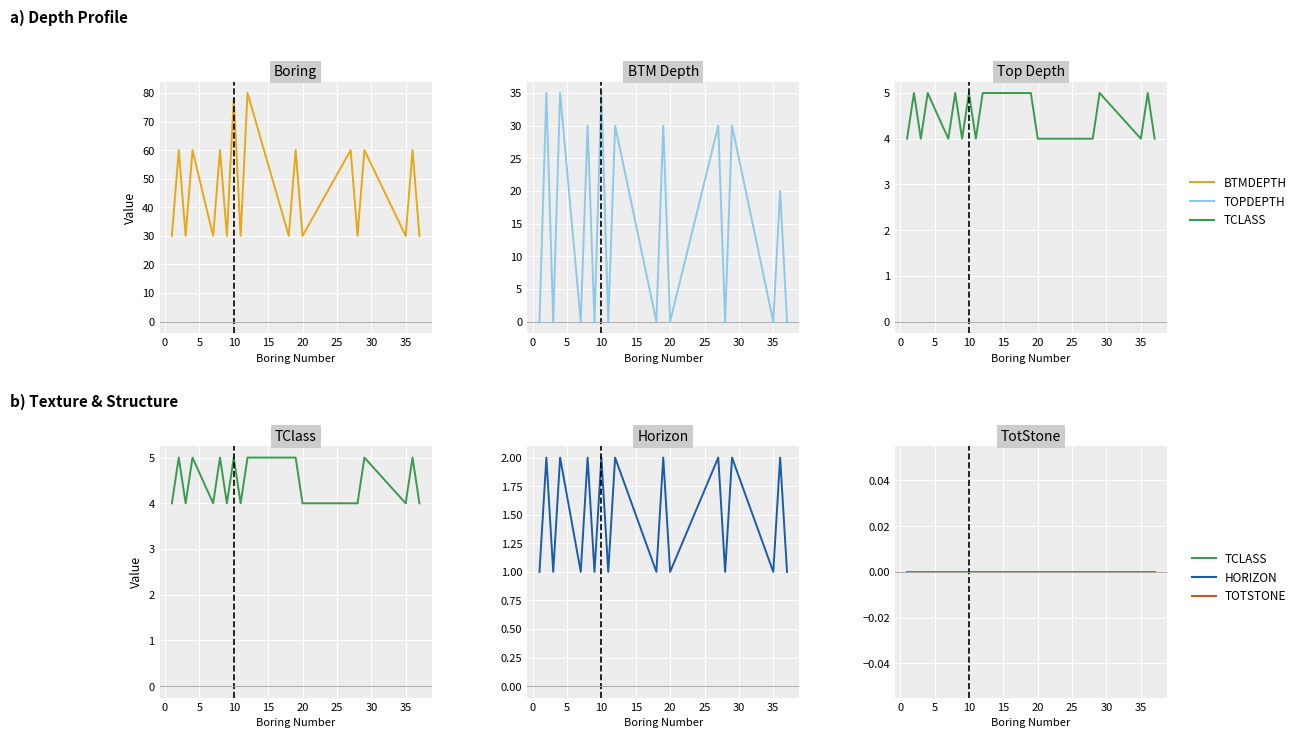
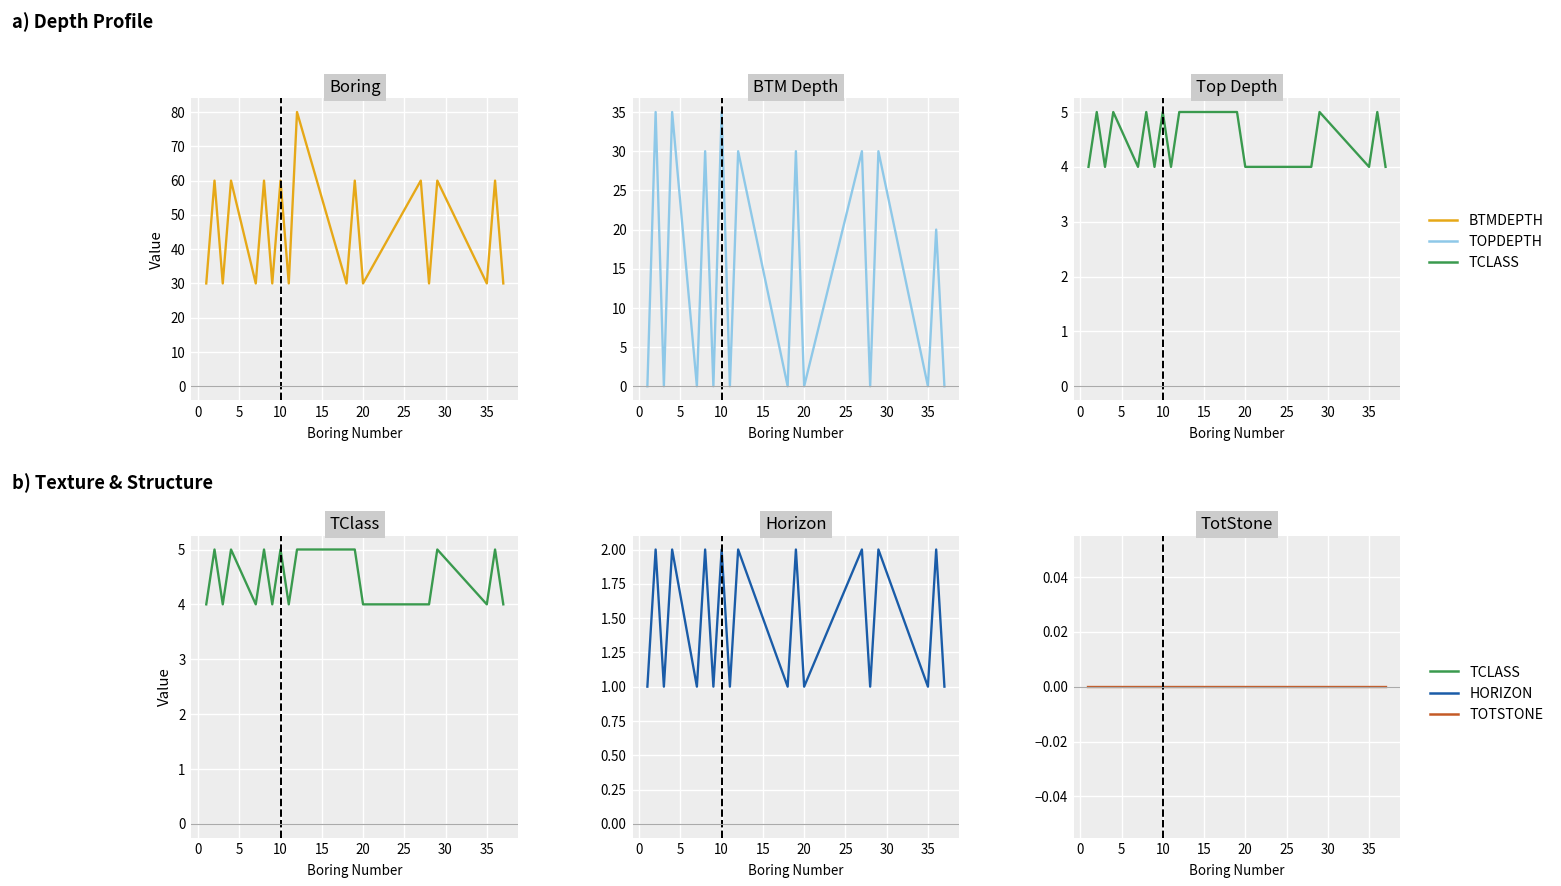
Boring, 10: 78 -> 60
